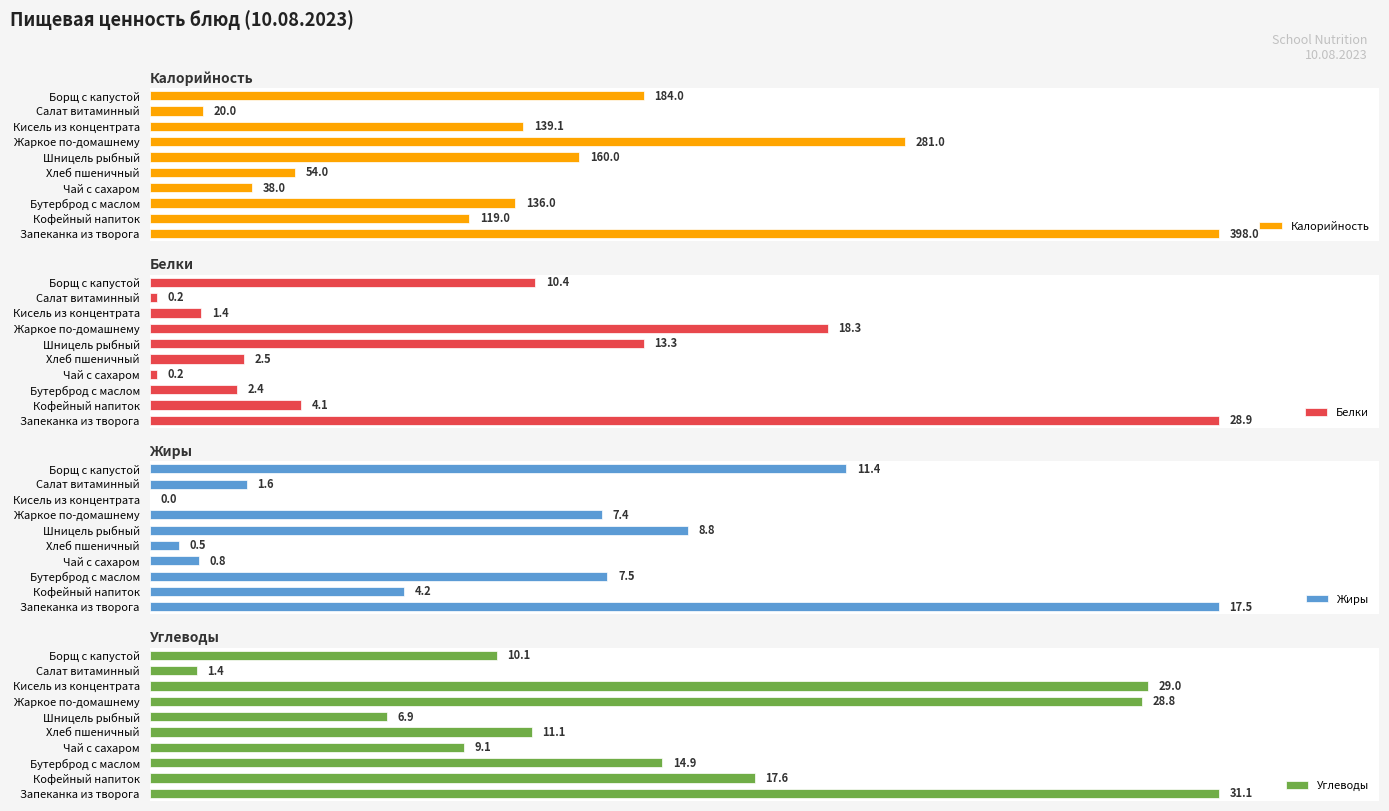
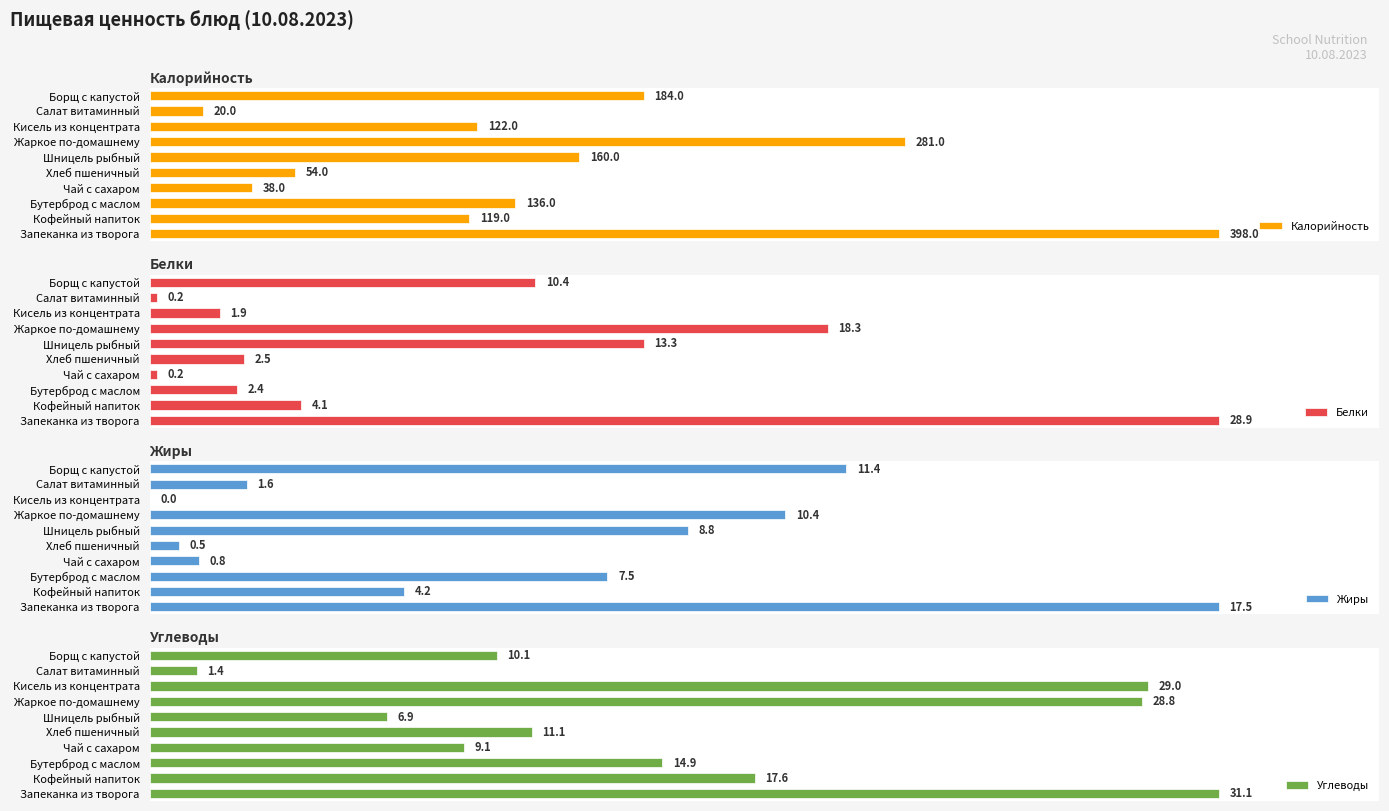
Калорийность, Кисель из концентрата: 139.1 -> 122.0
Белки, Кисель из концентрата: 1.4 -> 1.9
Жиры, Жаркое по-домашнему: 7.4 -> 10.4
